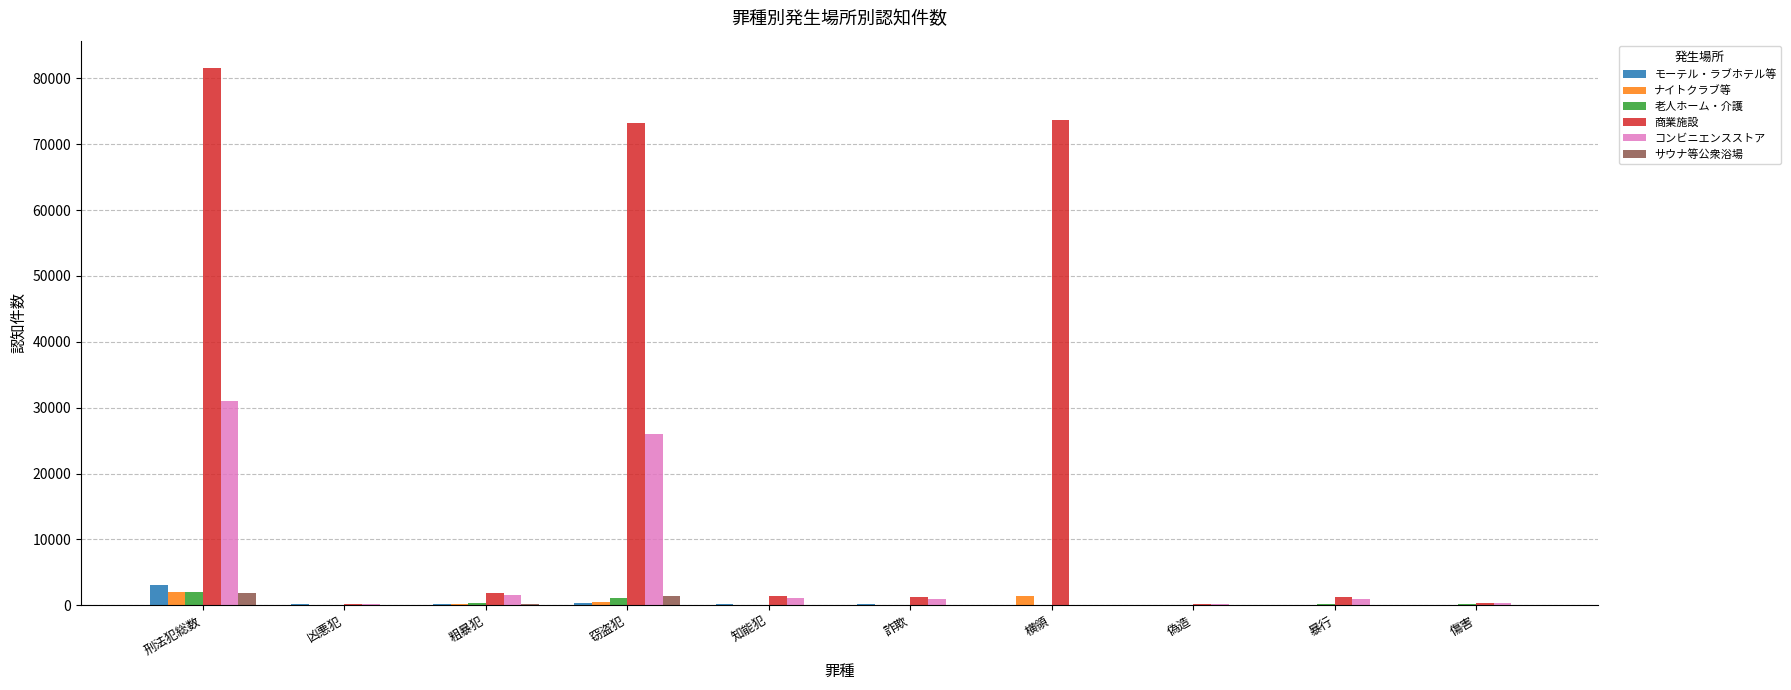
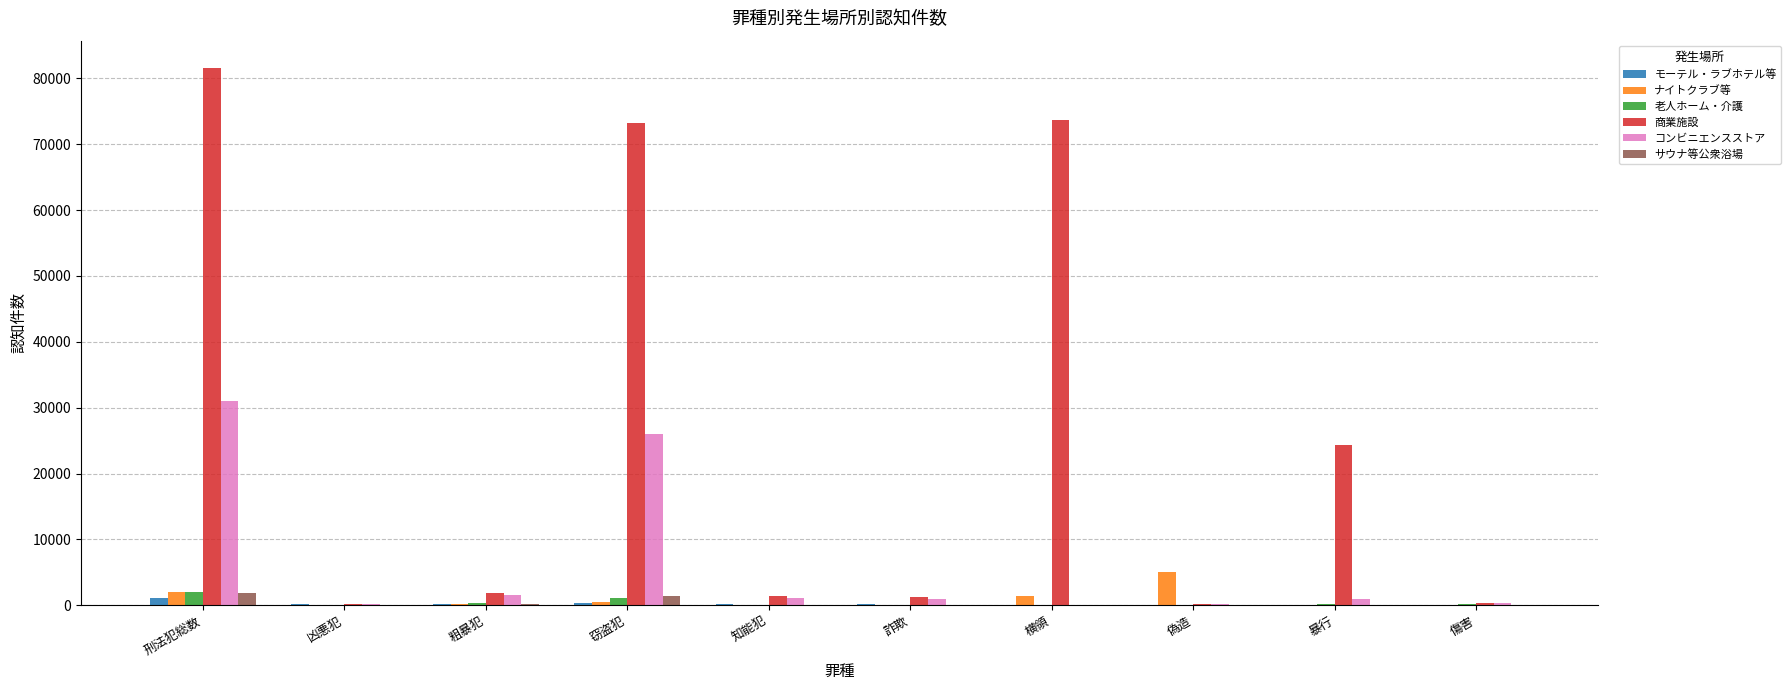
モーテル・ラブホテル等, 刑法犯総数: 3000 -> 1000
ナイトクラブ等, 偽造: 0 -> 5000
商業施設, 暴行: 1000 -> 24000
